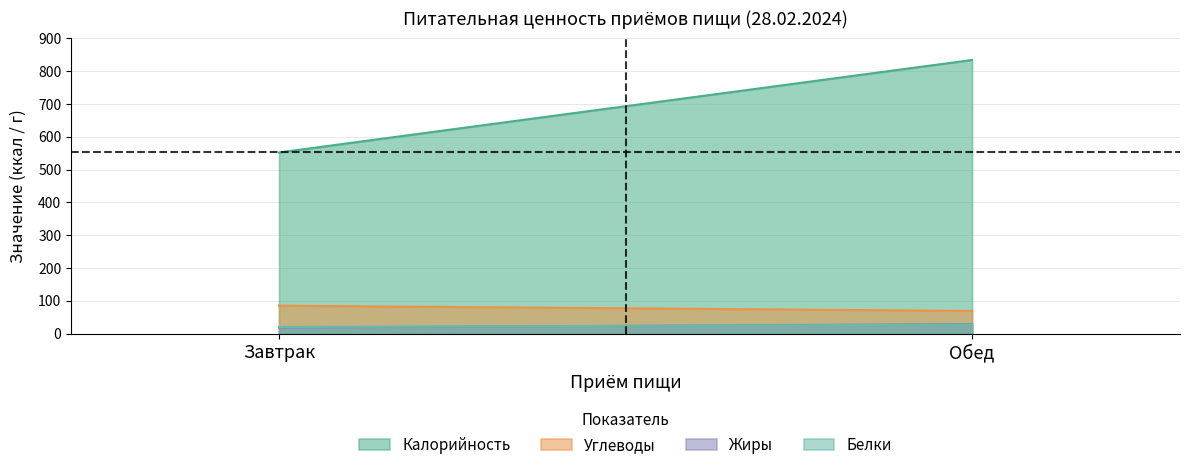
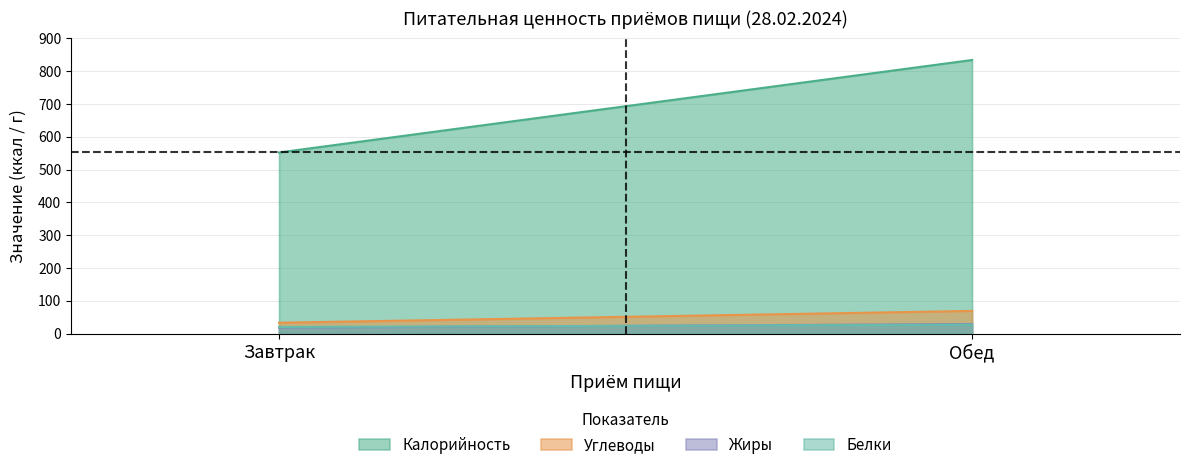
Углеводы, Завтрак: 90 -> 30
